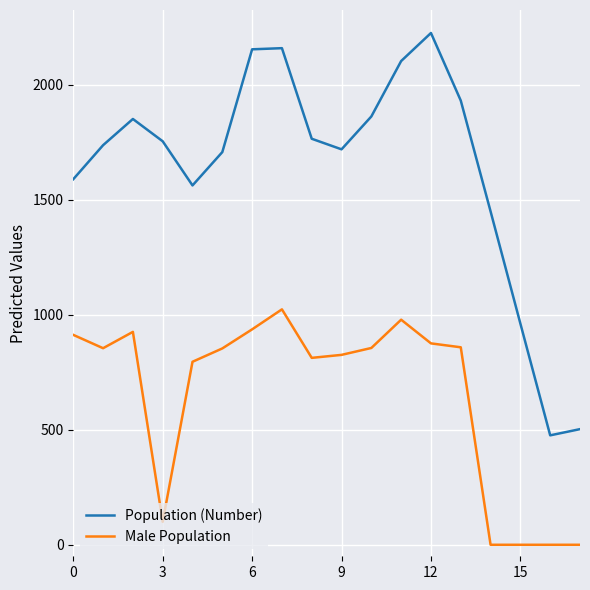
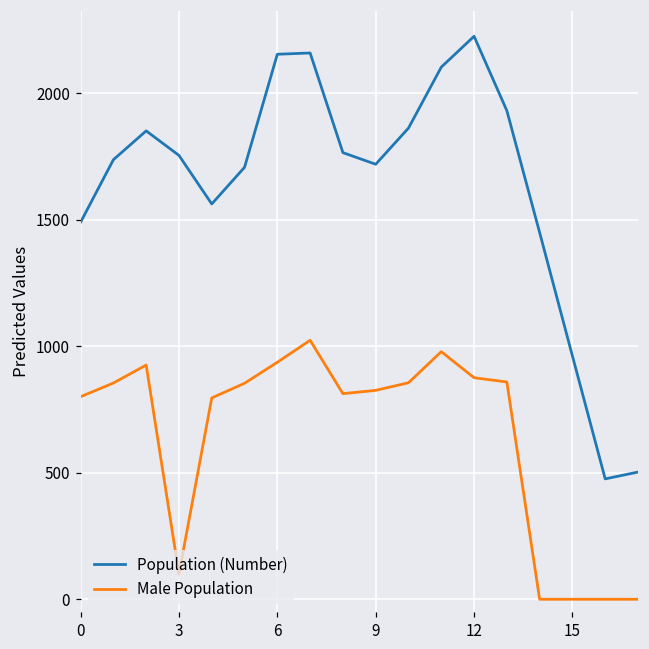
Population (Number), 0: 1590 -> 1490
Male Population, 0: 910 -> 800
